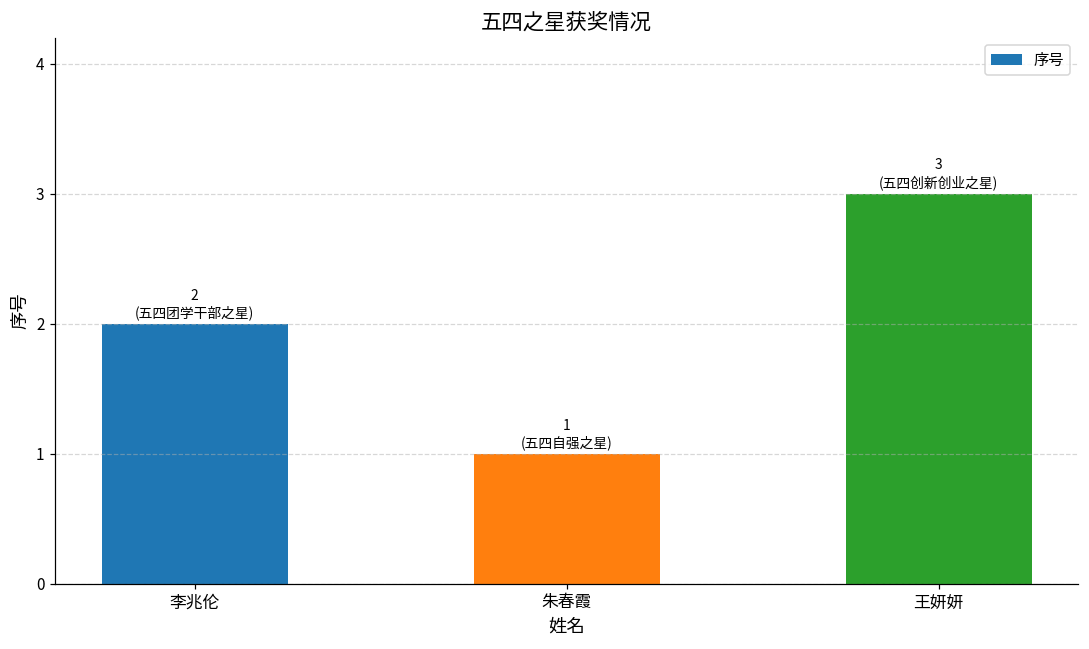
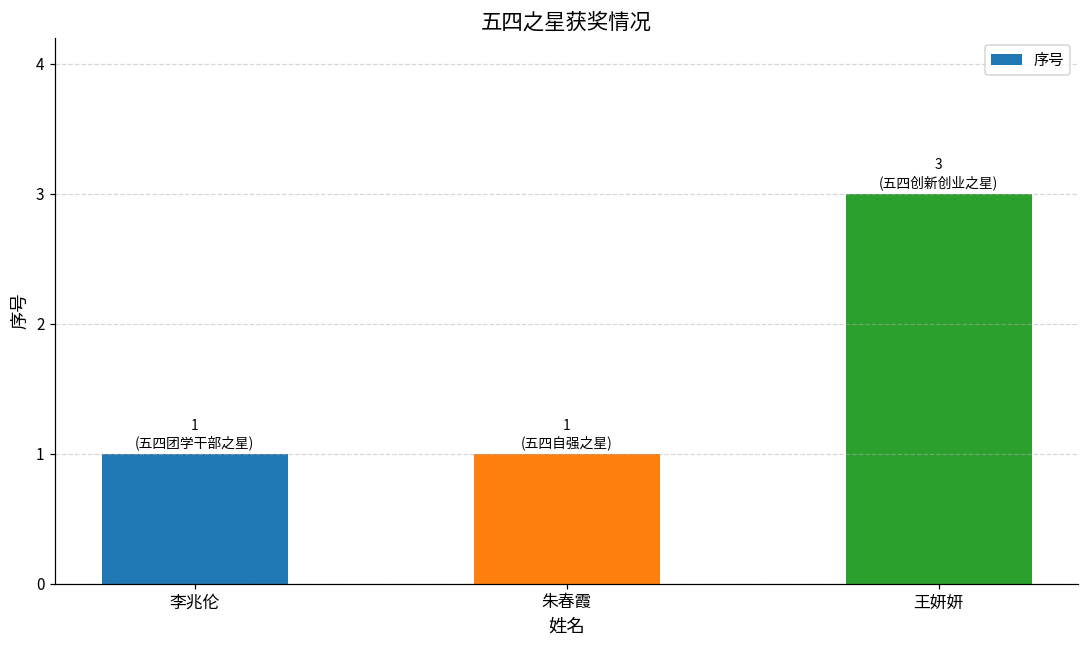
李兆伦: 2 -> 1
